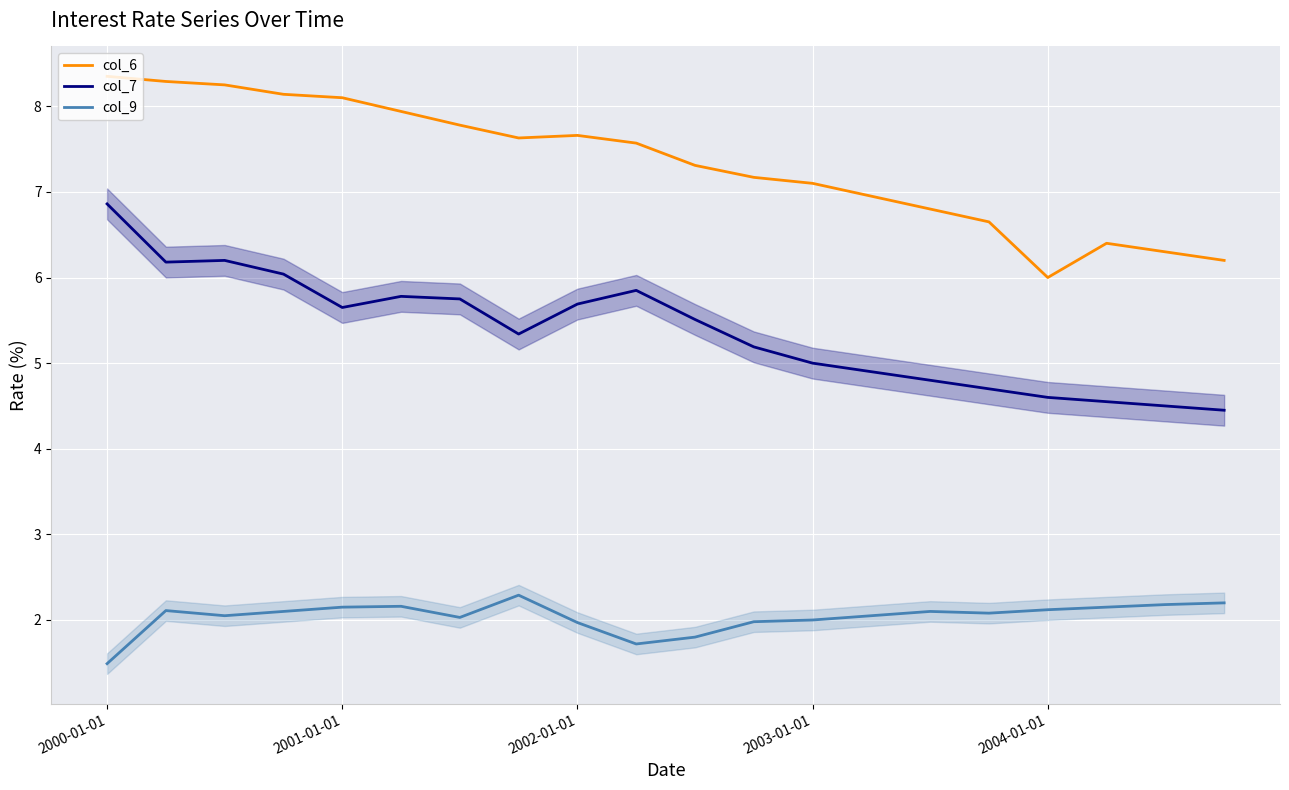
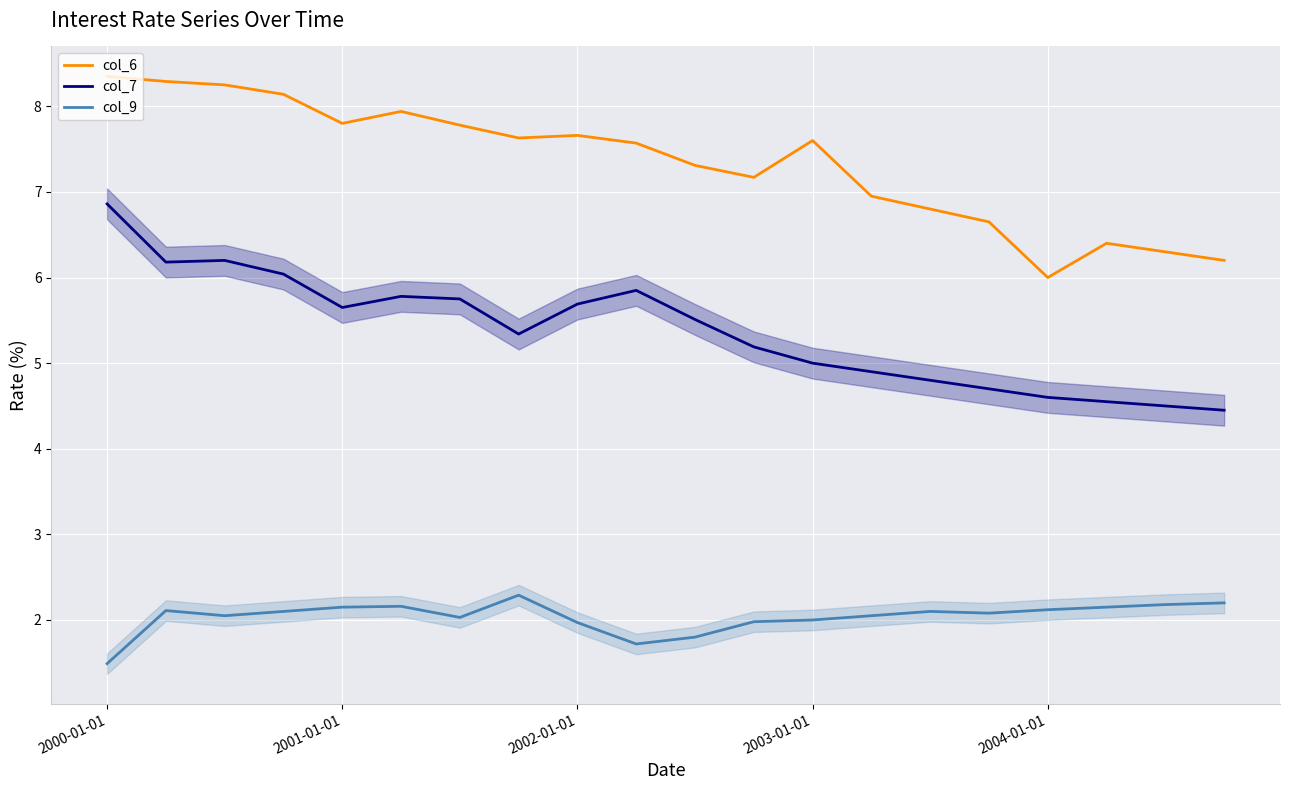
col_6, 2001-01-01: 8.1 -> 7.8
col_6, 2003-01-01: 7.1 -> 7.6
